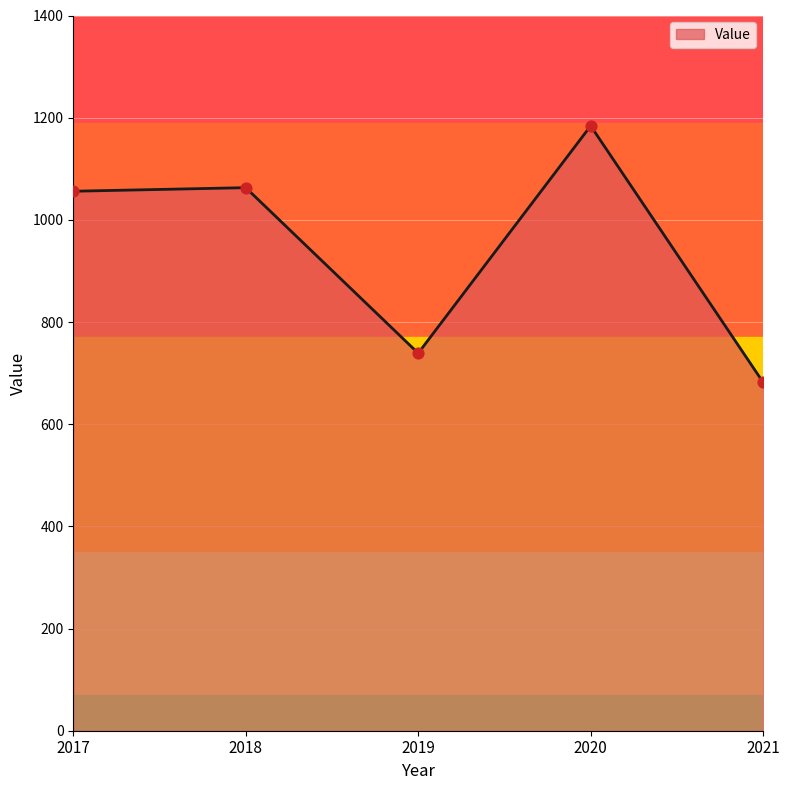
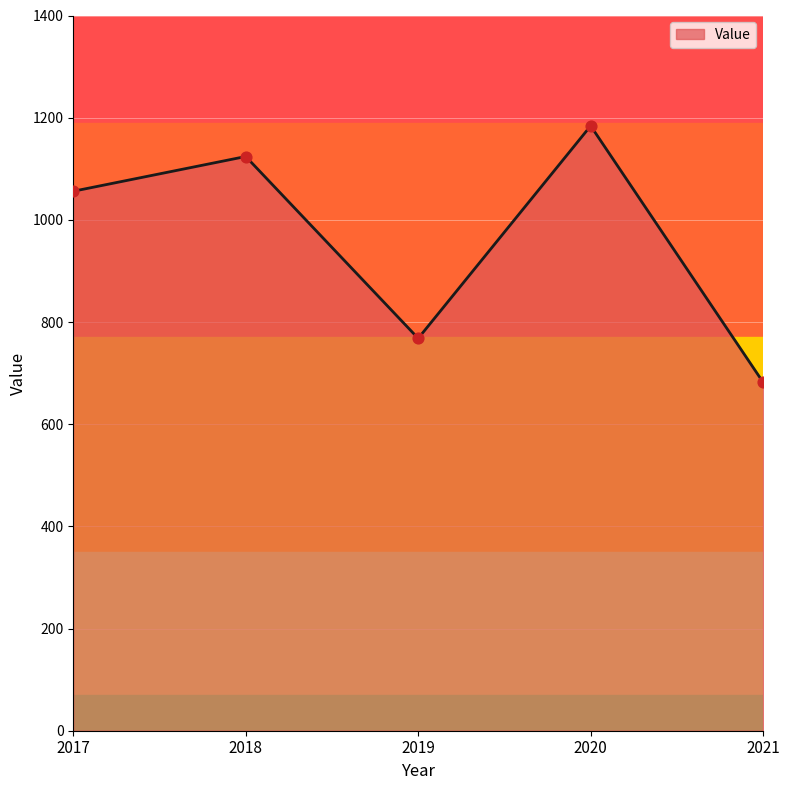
2018: 1060 -> 1120
2019: 740 -> 770
